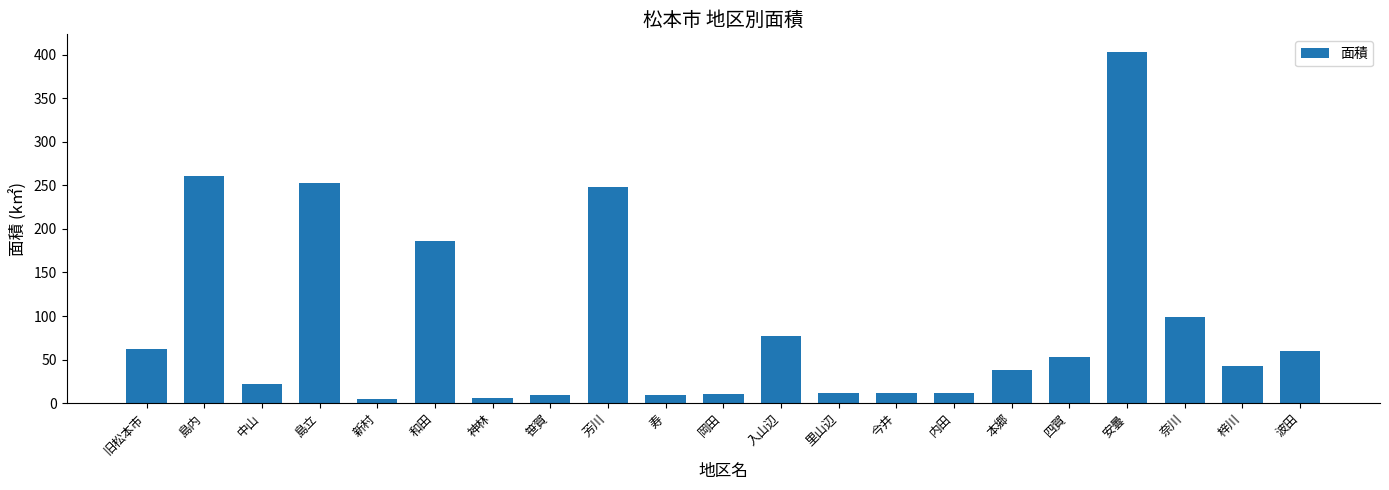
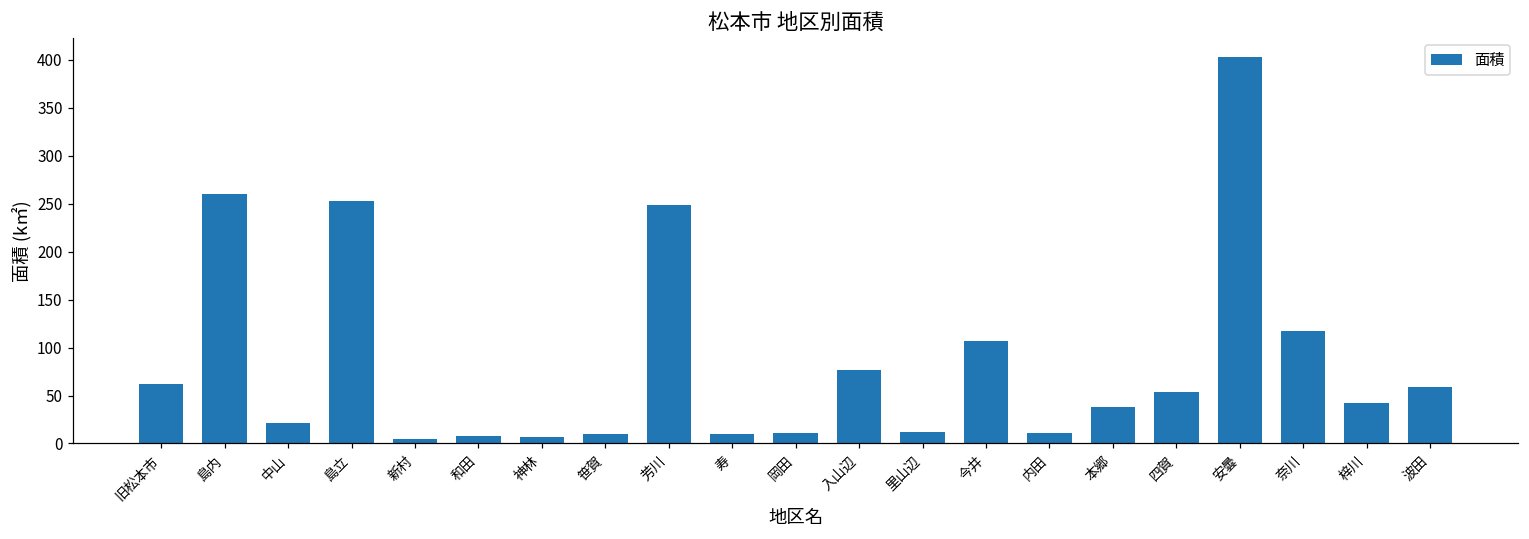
和田: 190 -> 10
今井: 10 -> 110
奈川: 100 -> 120
